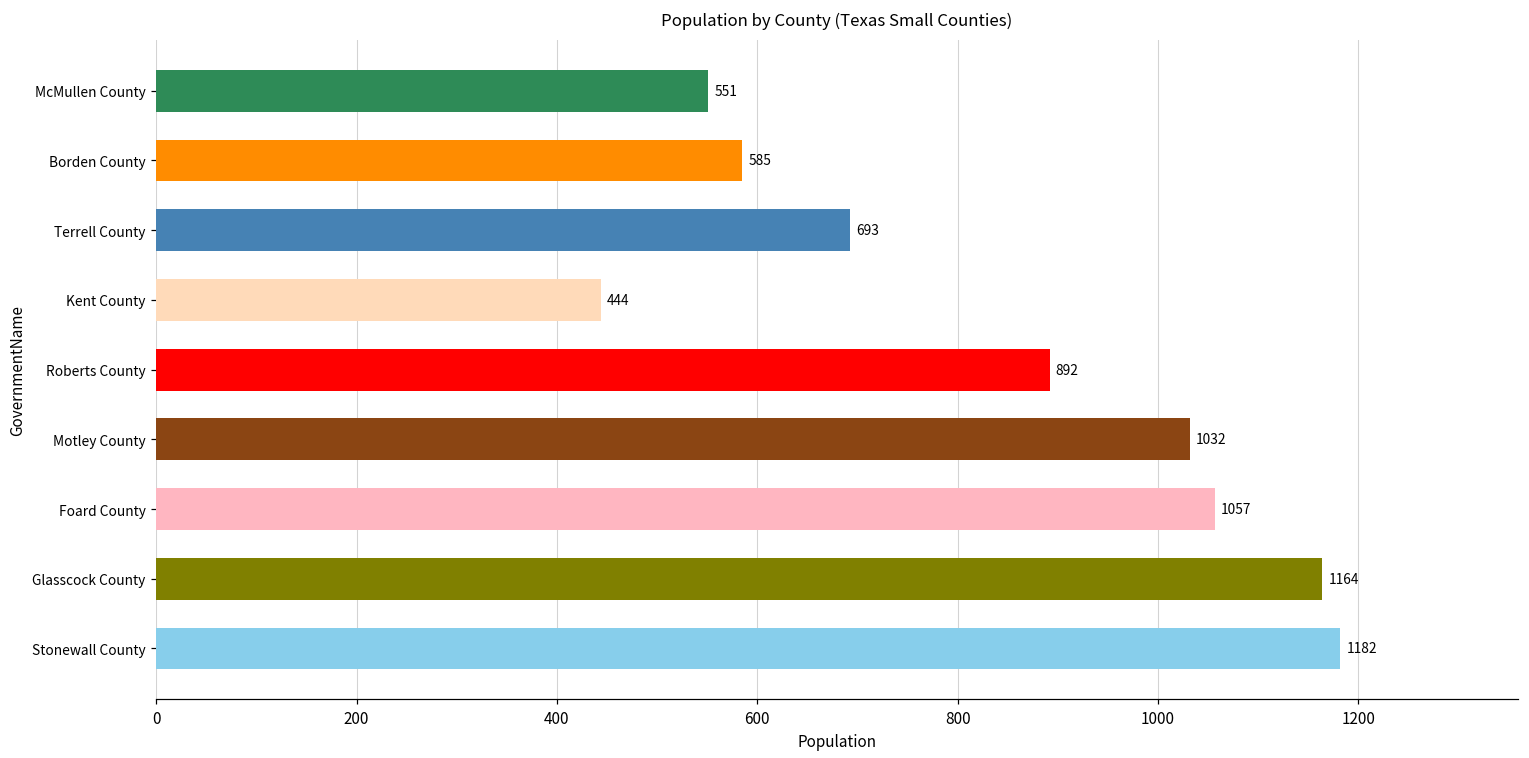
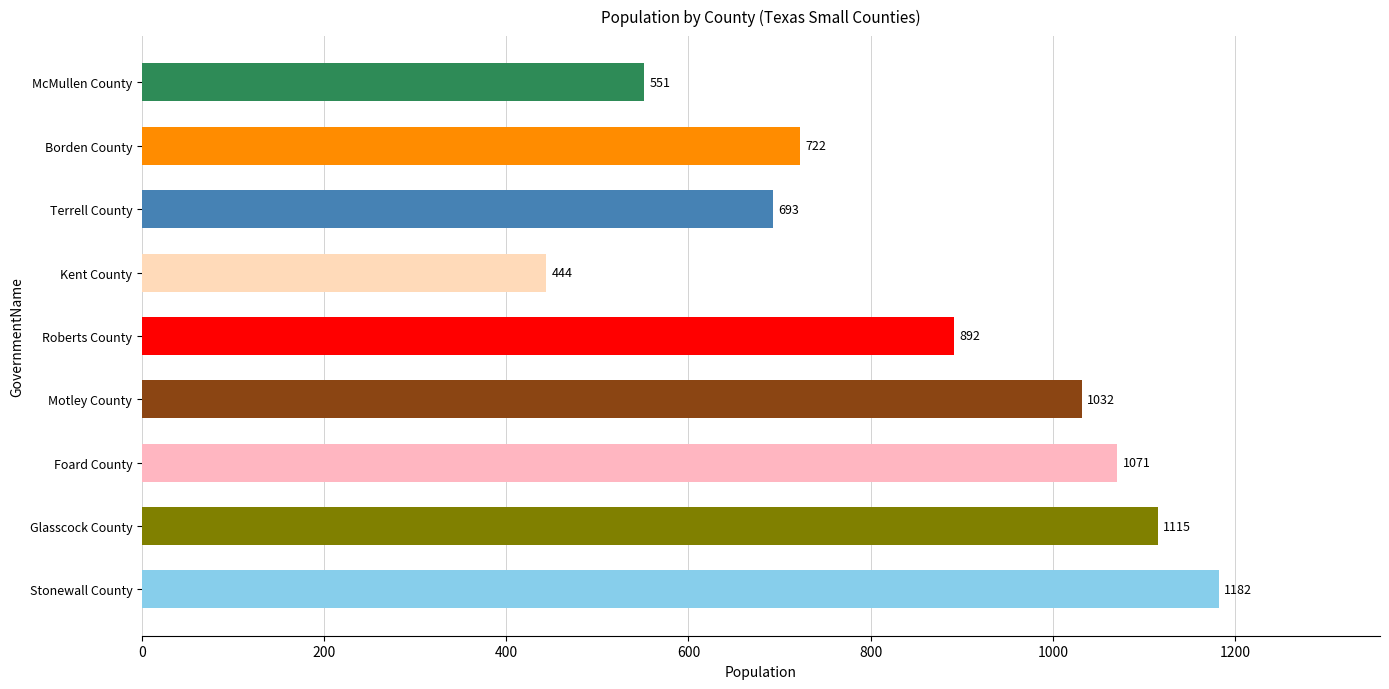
Borden County: 585 -> 722
Foard County: 1057 -> 1071
Glasscock County: 1164 -> 1115
